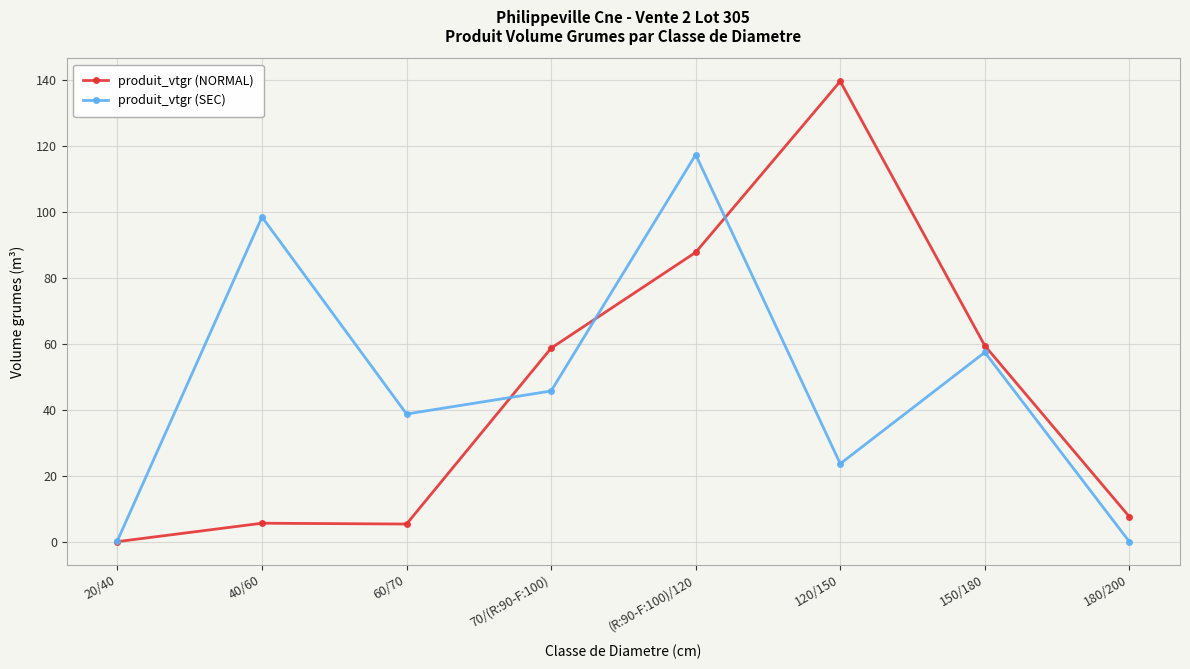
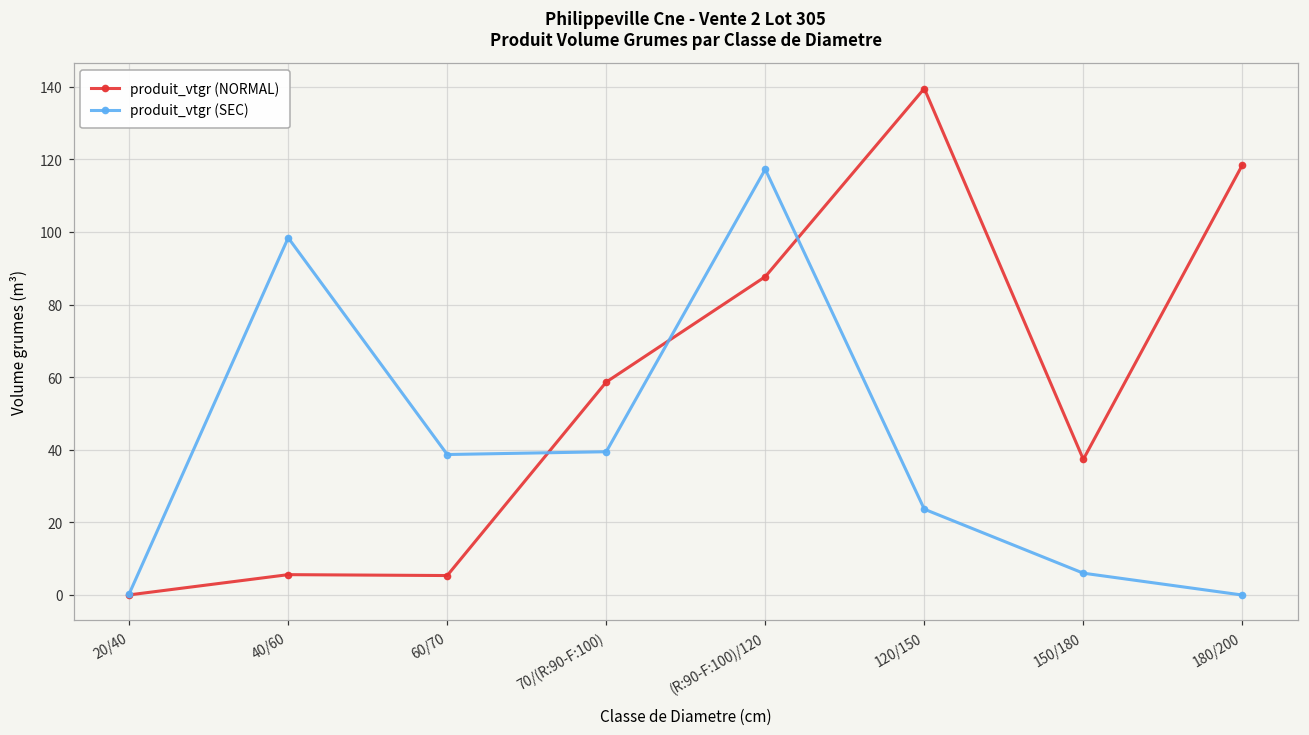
produit_vtgr (SEC), 70/(R:90-F:100): 46 -> 39
produit_vtgr (NORMAL), 150/180: 59 -> 37
produit_vtgr (SEC), 150/180: 57 -> 6
produit_vtgr (NORMAL), 180/200: 8 -> 118
